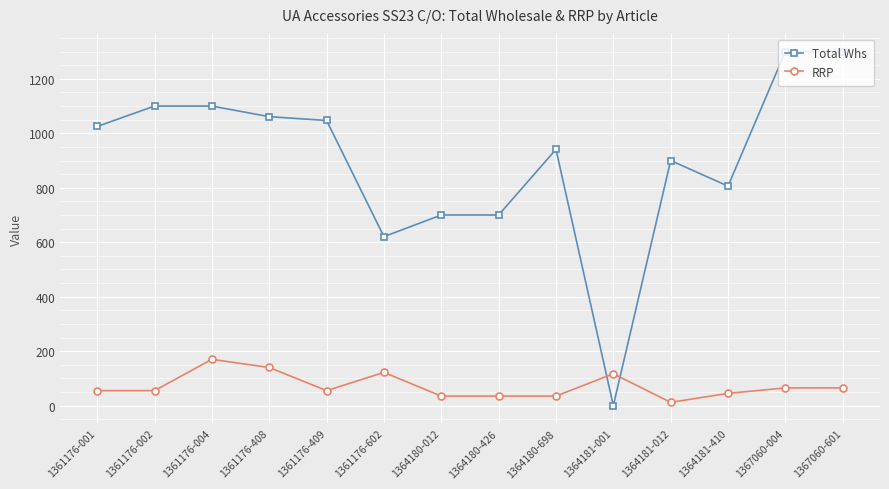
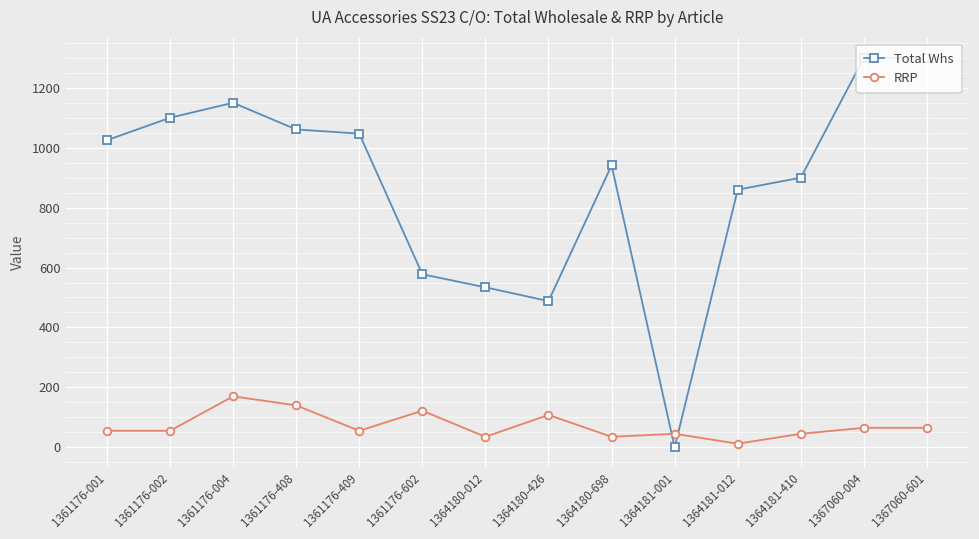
Total Whs, 1361176-004: 1100 -> 1150
Total Whs, 1361176-602: 620 -> 580
Total Whs, 1364180-012: 700 -> 530
Total Whs, 1364180-426: 700 -> 490
RRP, 1364180-426: 40 -> 110
RRP, 1364181-001: 120 -> 50
Total Whs, 1364181-012: 900 -> 860
Total Whs, 1364181-410: 810 -> 900
